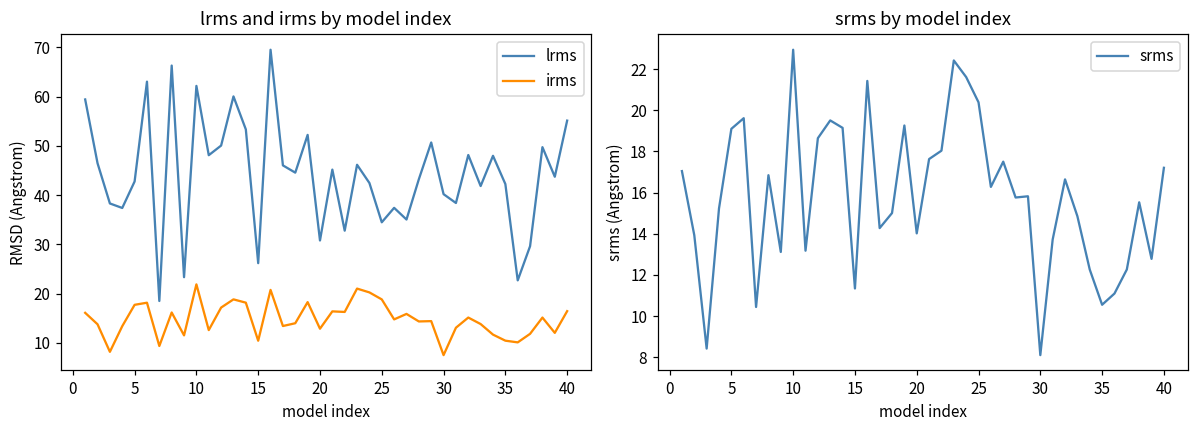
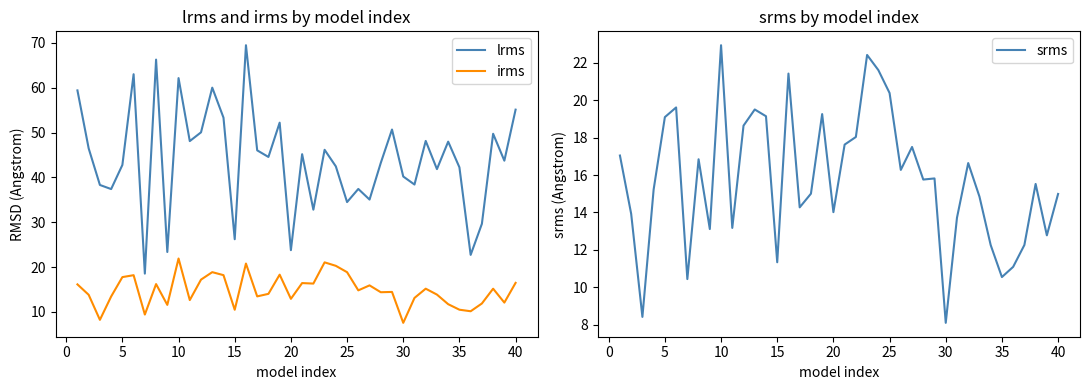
lrms and irms by model index, lrms, 20: 31 -> 24
srms by model index, 40: 17.2 -> 15.0
